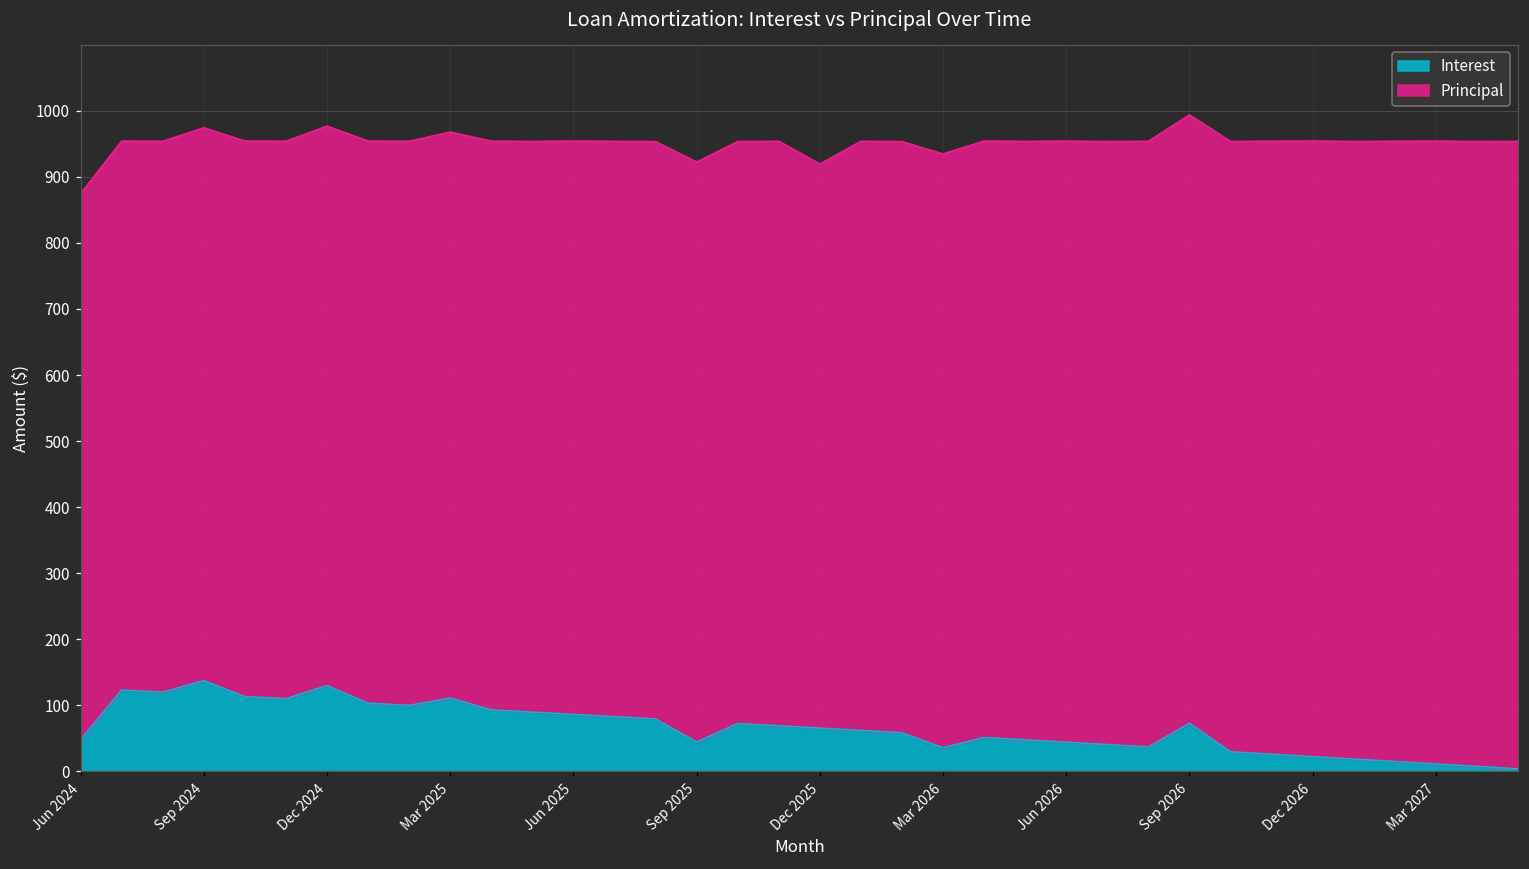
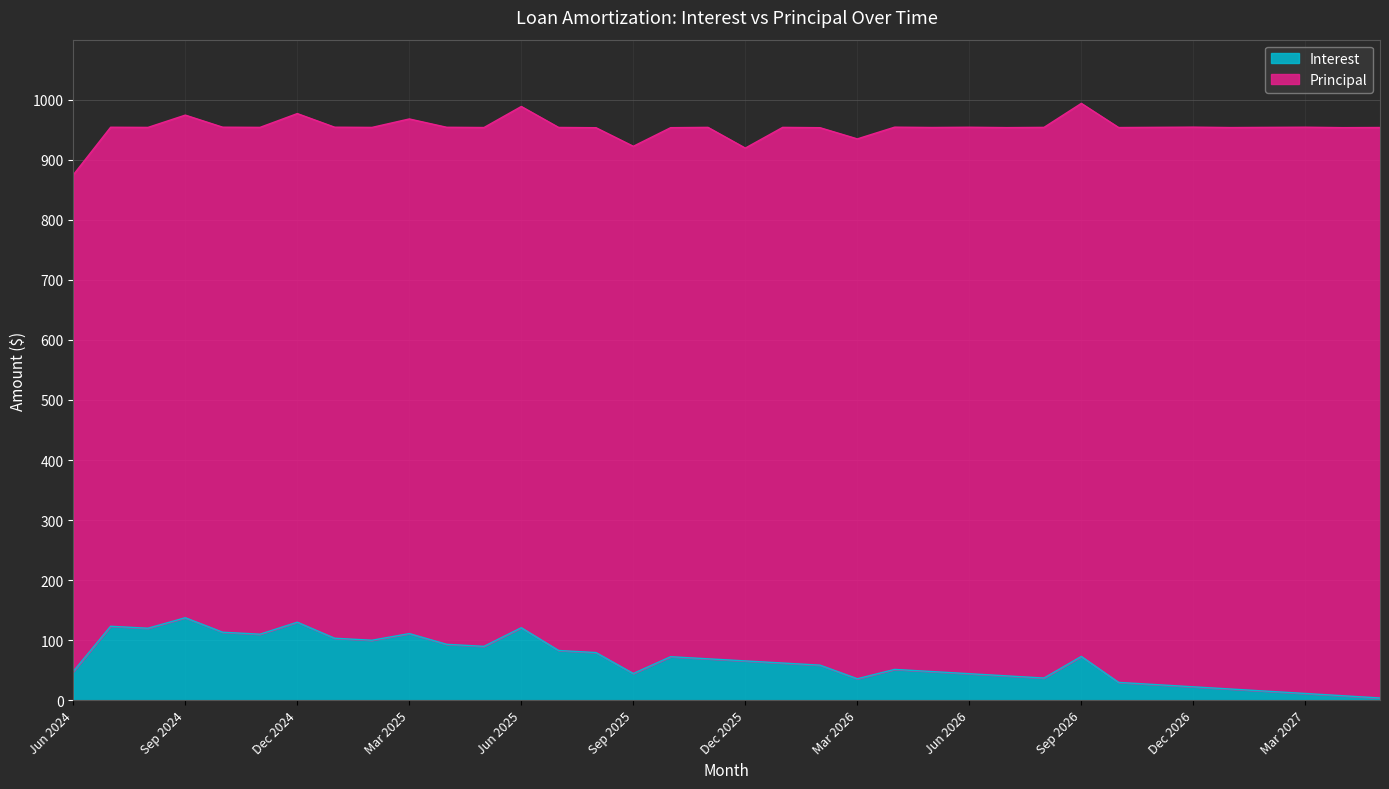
Interest, Jun 2025: 90 -> 120
